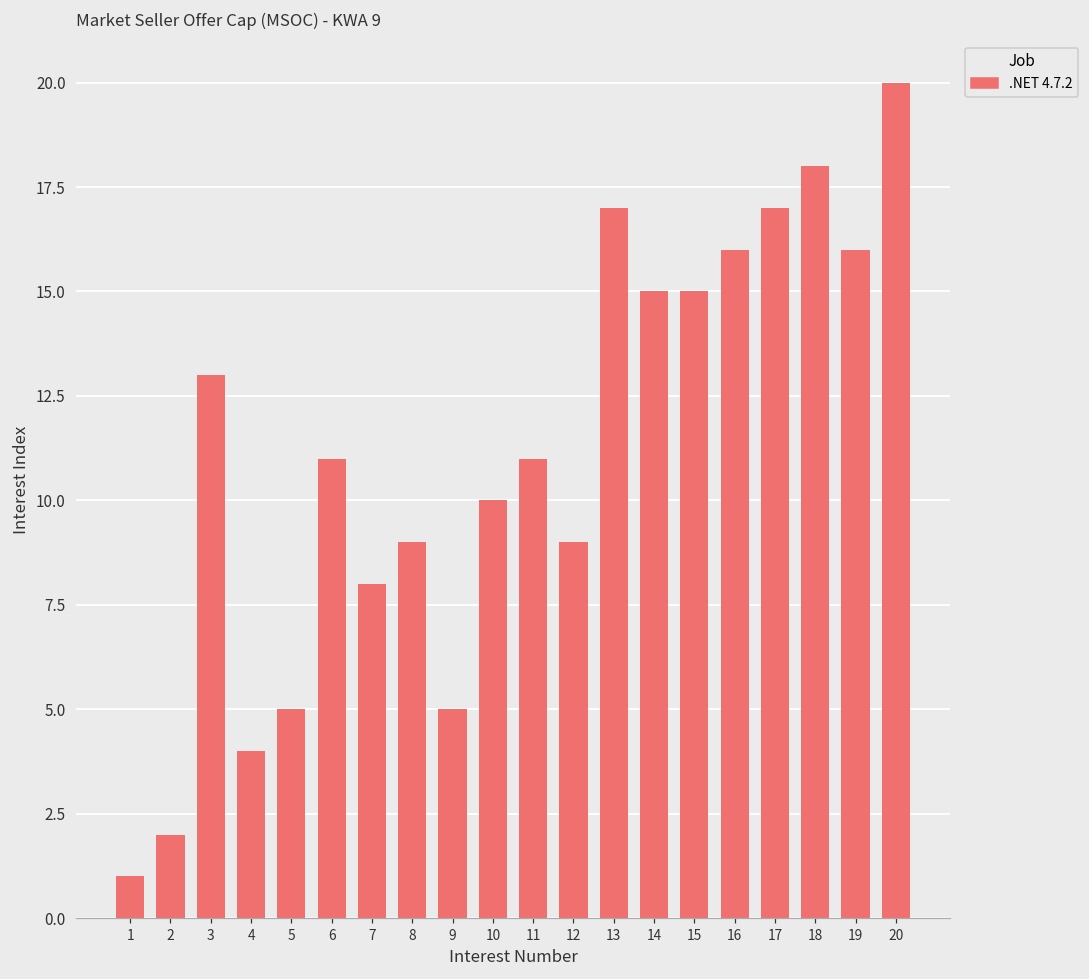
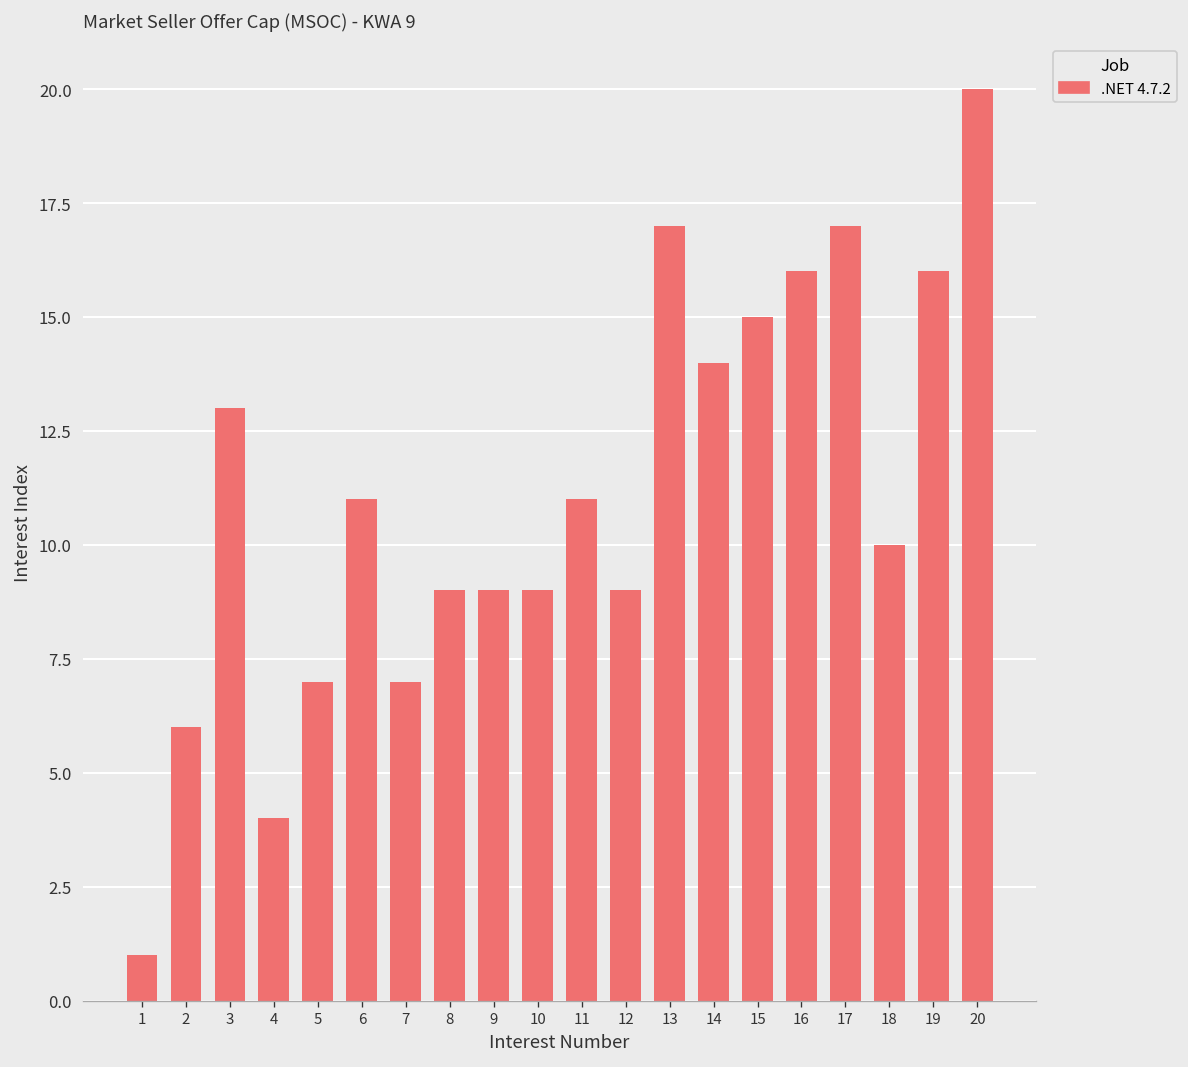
2: 2 -> 6
5: 5 -> 7
7: 8 -> 7
9: 5 -> 9
10: 10 -> 9
14: 15 -> 14
18: 18 -> 10
